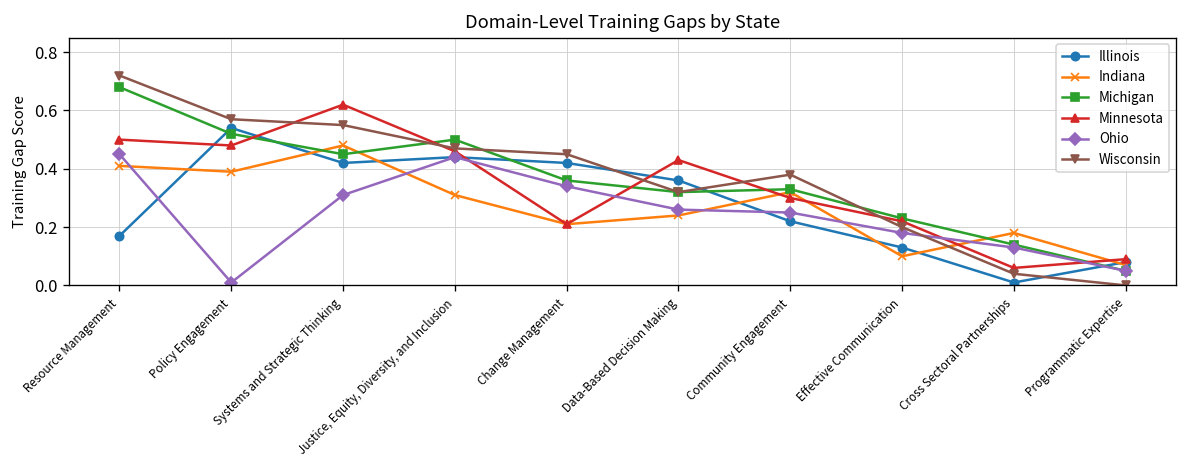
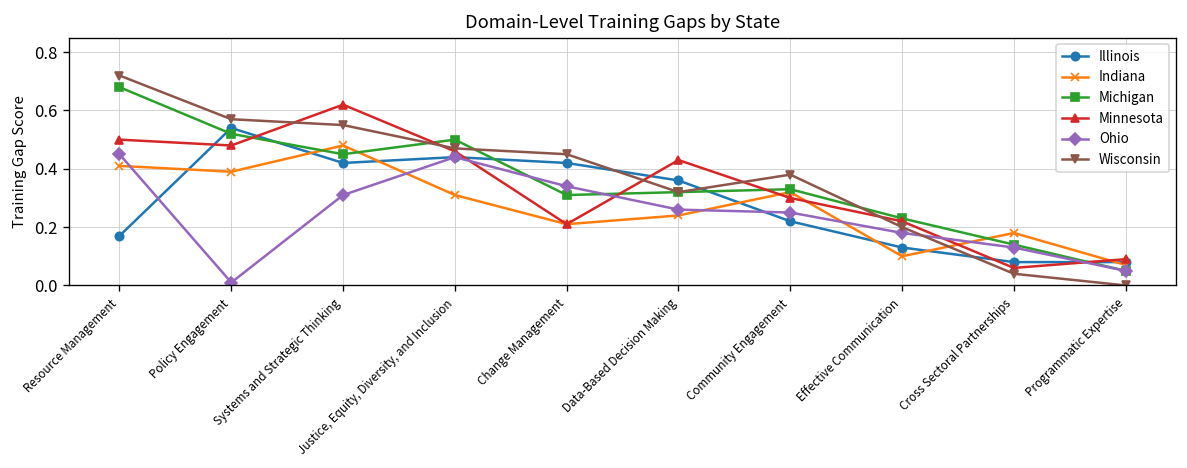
Michigan, Change Management: 0.36 -> 0.31
Illinois, Cross Sectoral Partnerships: 0.01 -> 0.08
